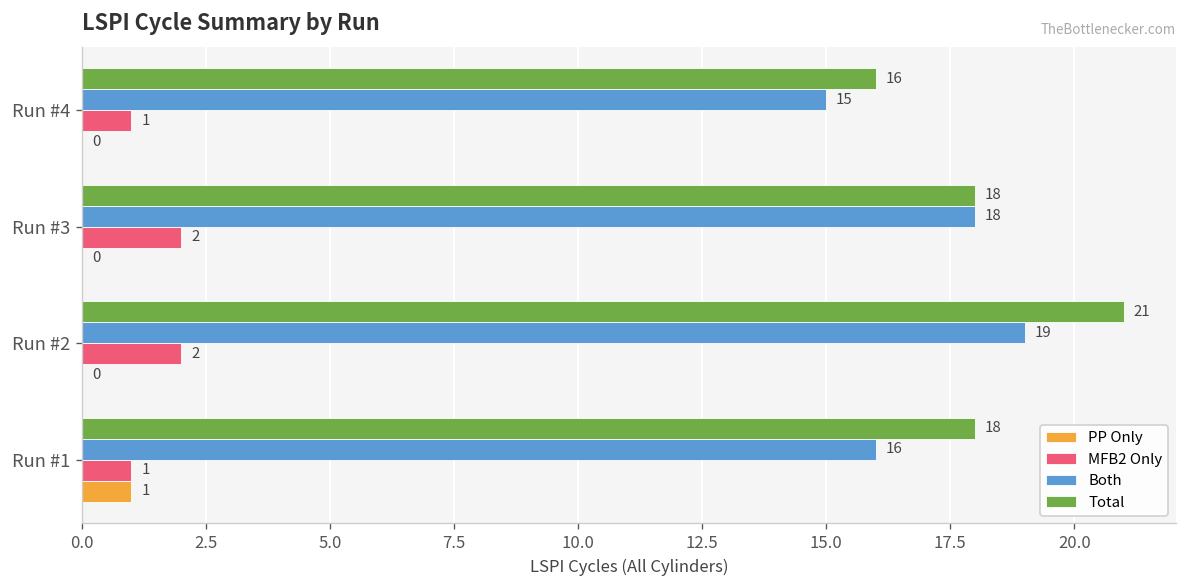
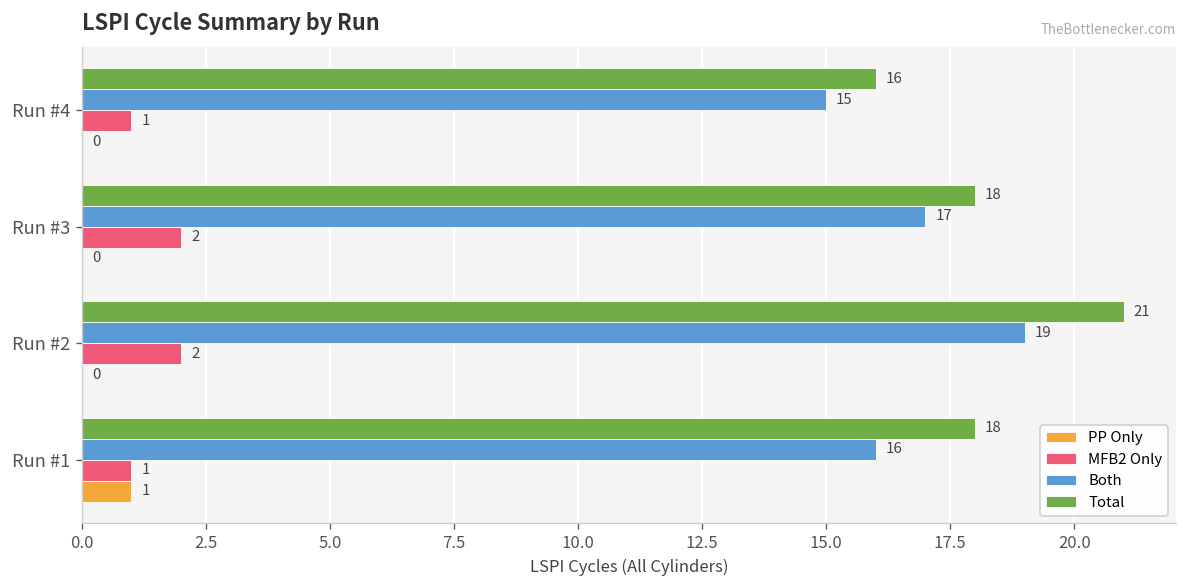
Both, Run #3: 18 -> 17
